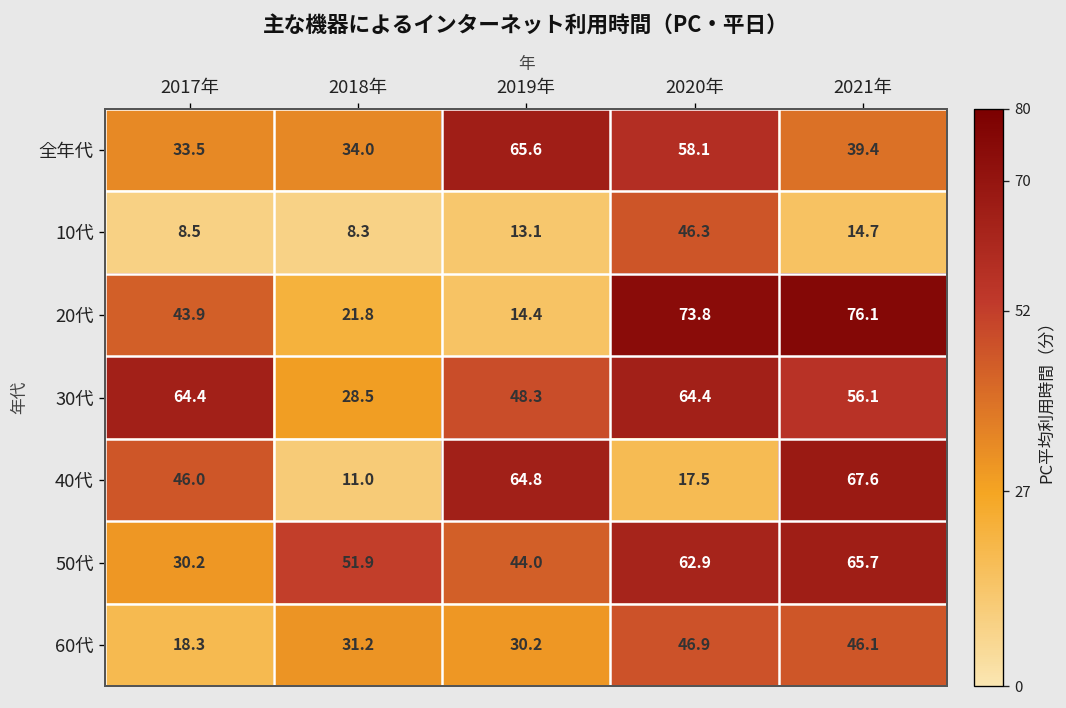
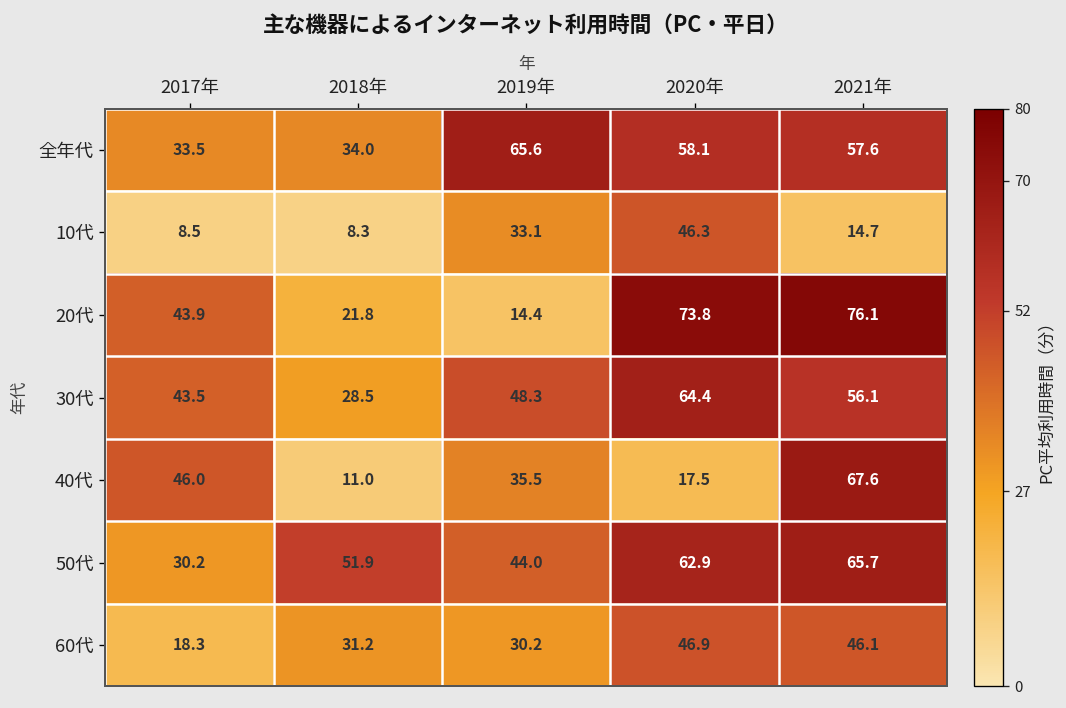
全年代, 2021年: 39.4 -> 57.6
10代, 2019年: 13.1 -> 33.1
30代, 2017年: 64.4 -> 43.5
40代, 2019年: 64.8 -> 35.5
